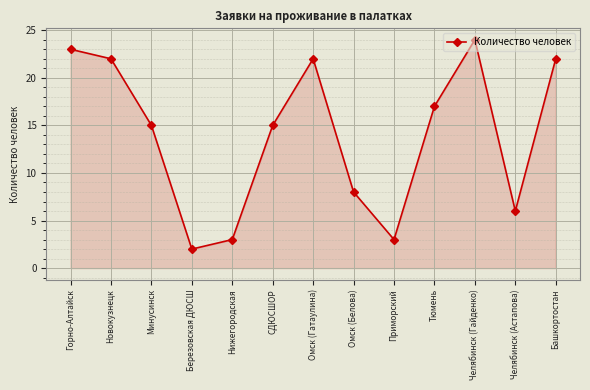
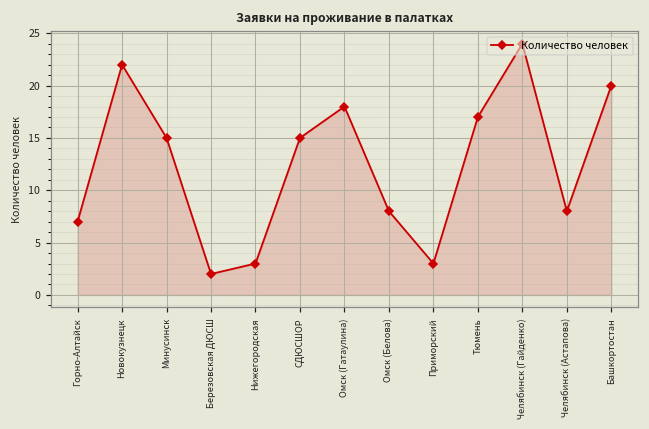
Горно-Алтайск: 23 -> 7
Омск (Гатаулина): 22 -> 18
Челябинск (Астапова): 6 -> 8
Башкортостан: 22 -> 20
